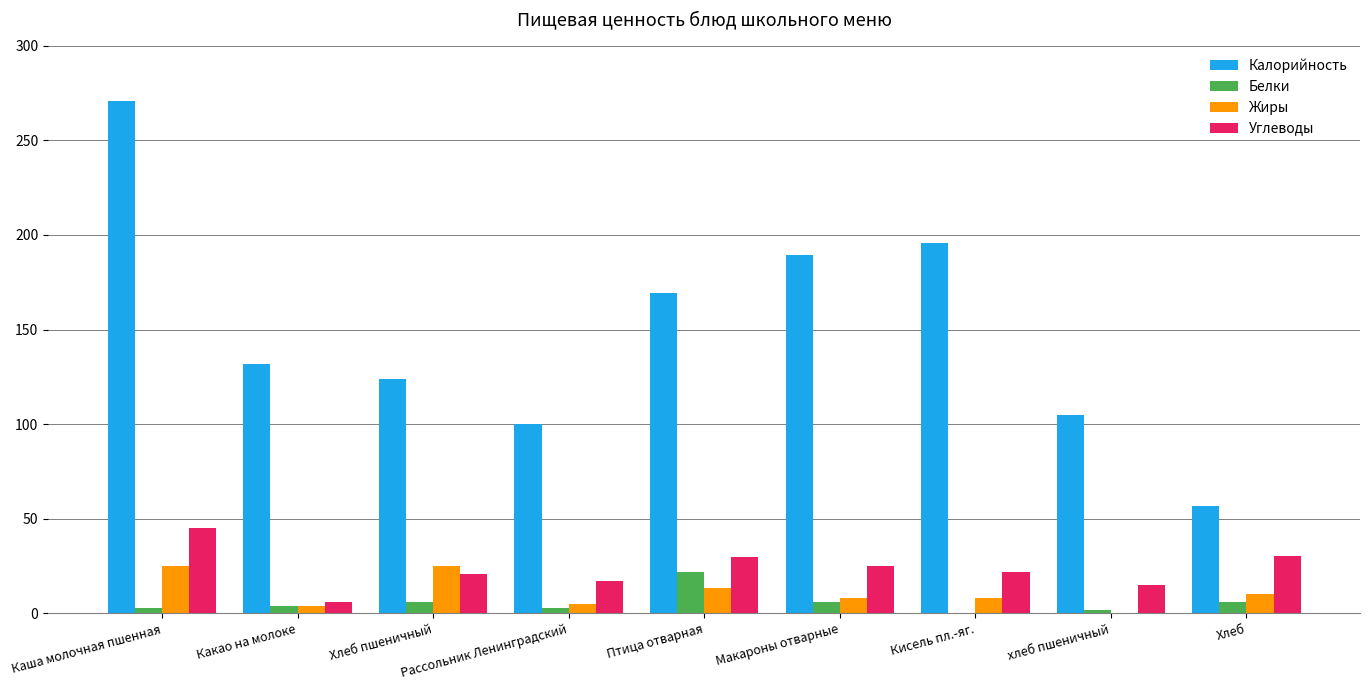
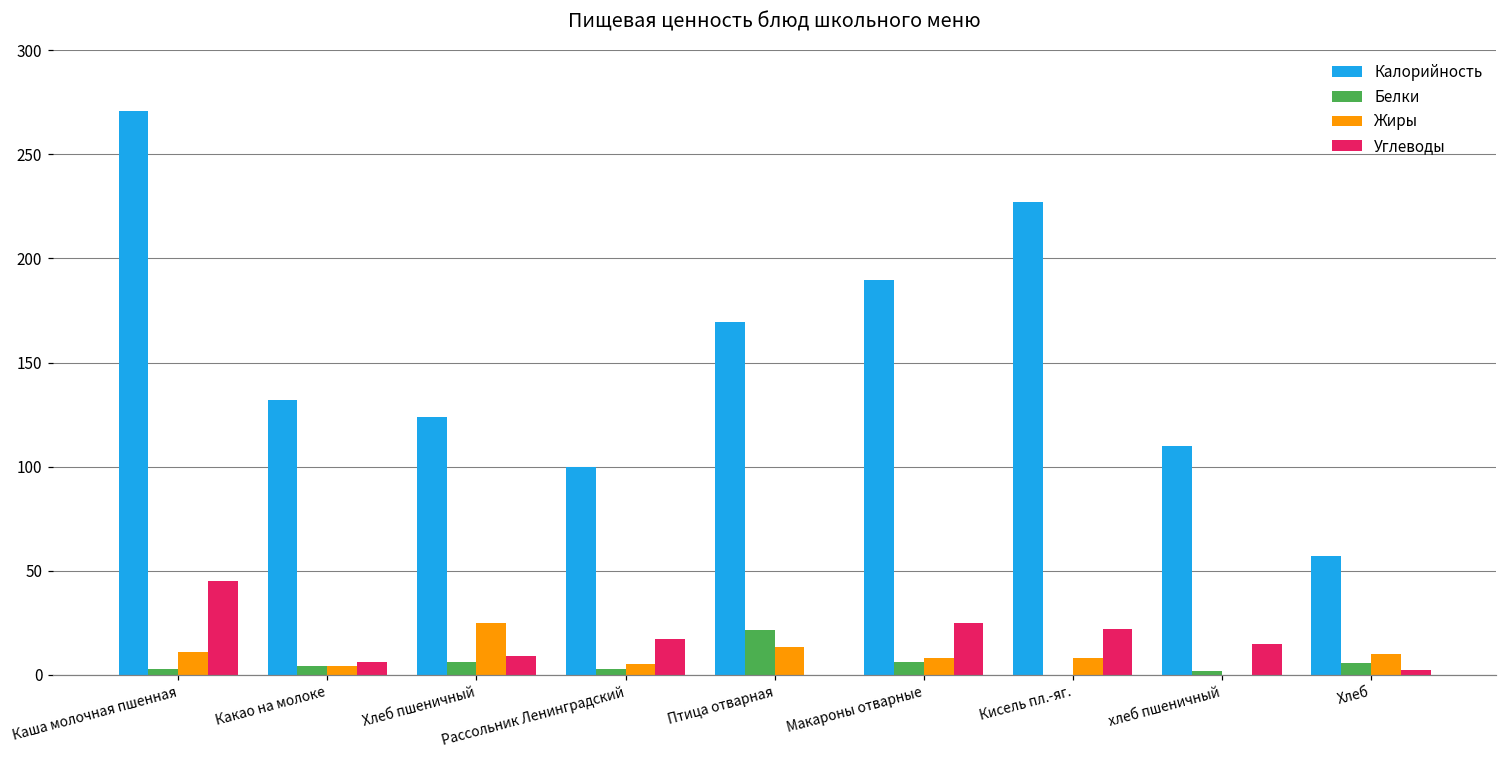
Жиры, Каша молочная пшенная: 25 -> 11
Углеводы, Хлеб пшеничный: 21 -> 9
Углеводы, Птица отварная: 30 -> 0
Калорийность, Кисель пл.-яг.: 196 -> 227
Калорийность, хлеб пшеничный: 105 -> 110
Углеводы, Хлеб: 31 -> 2
